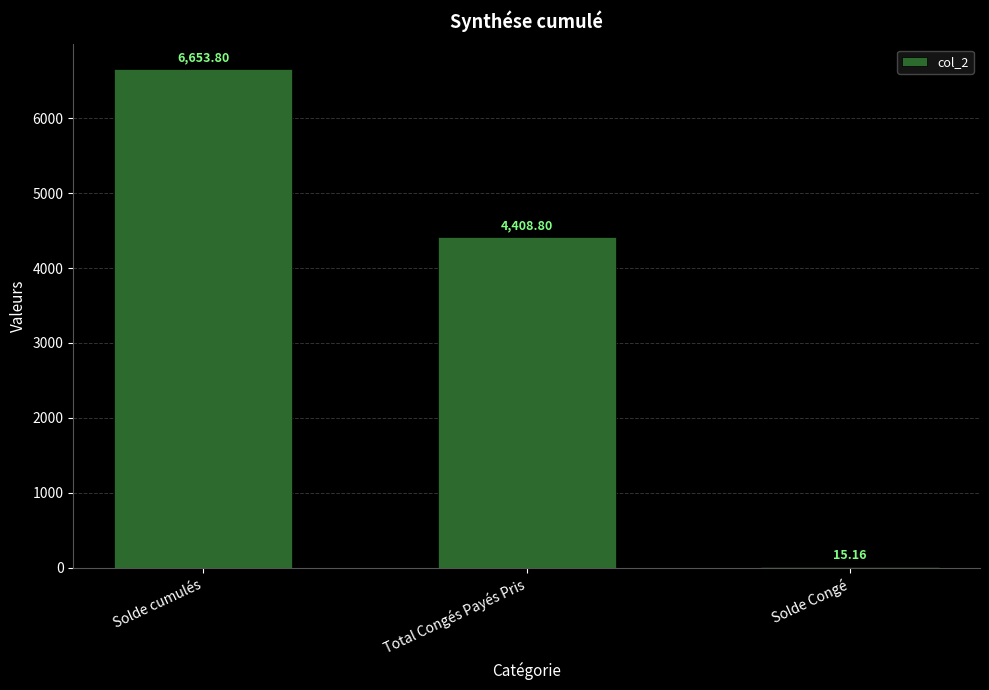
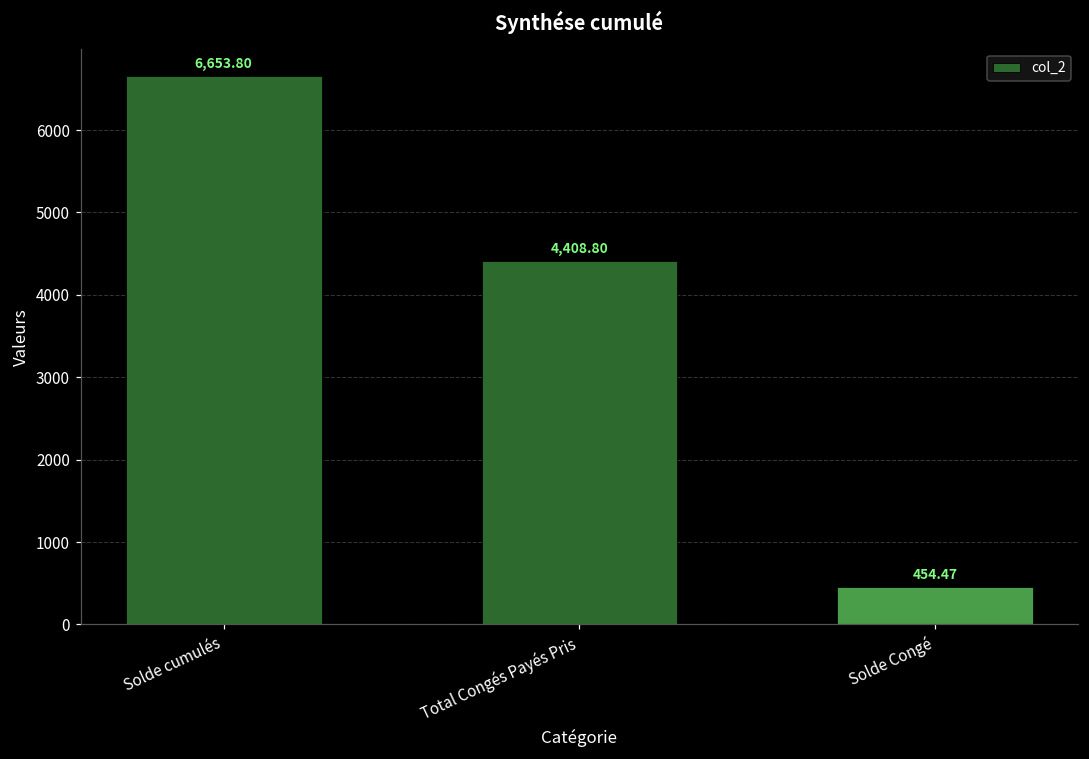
Solde Congé: 15.16 -> 454.47
